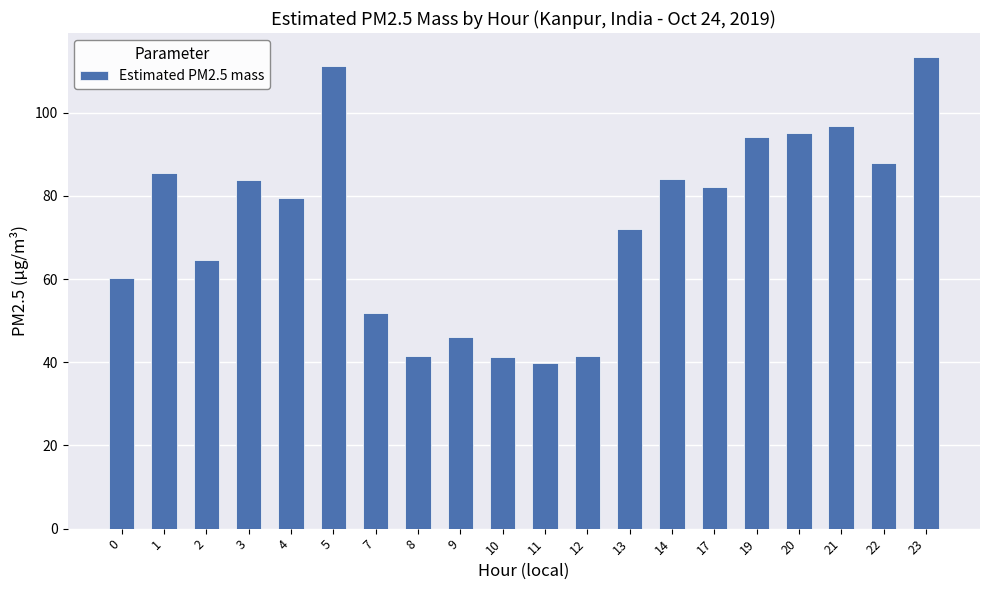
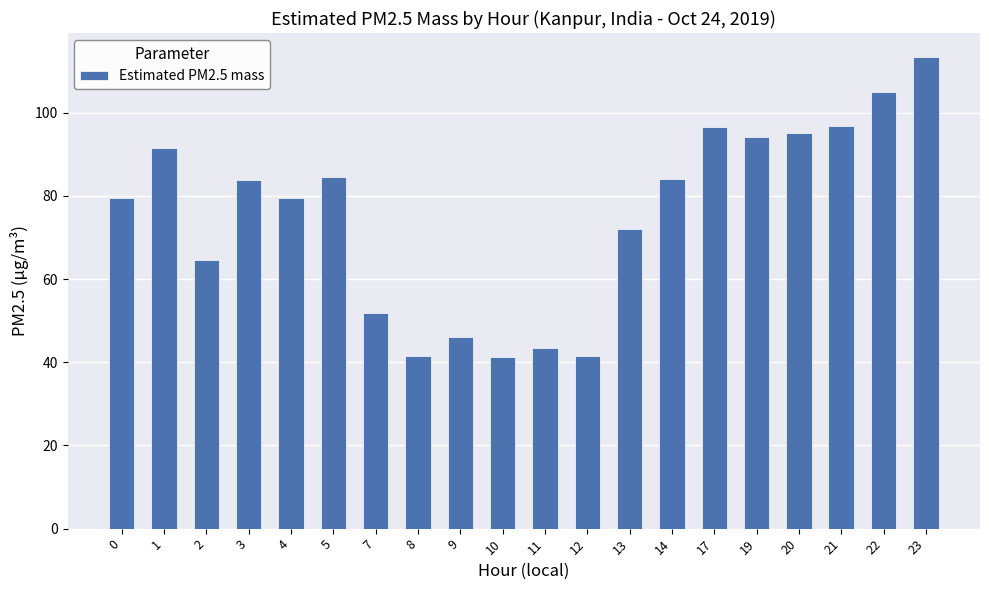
0: 60 -> 79
1: 85 -> 92
5: 111 -> 85
11: 40 -> 43
17: 82 -> 97
22: 88 -> 105
